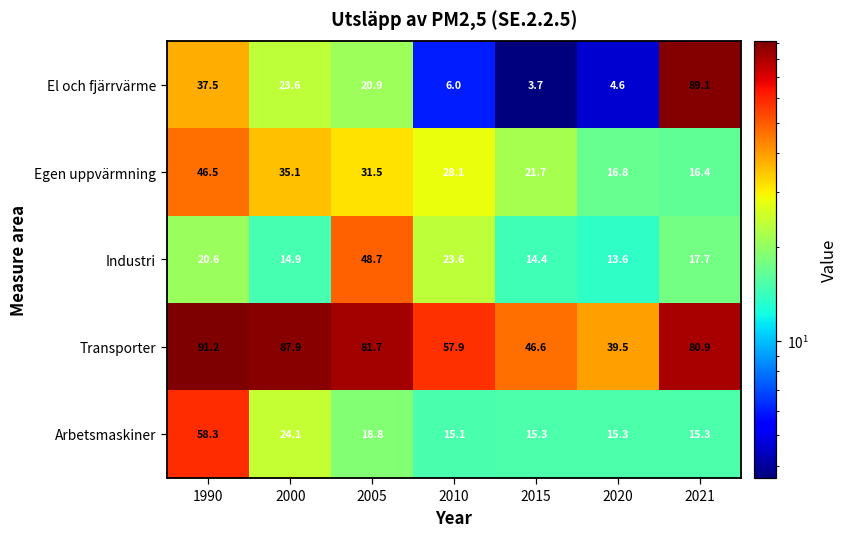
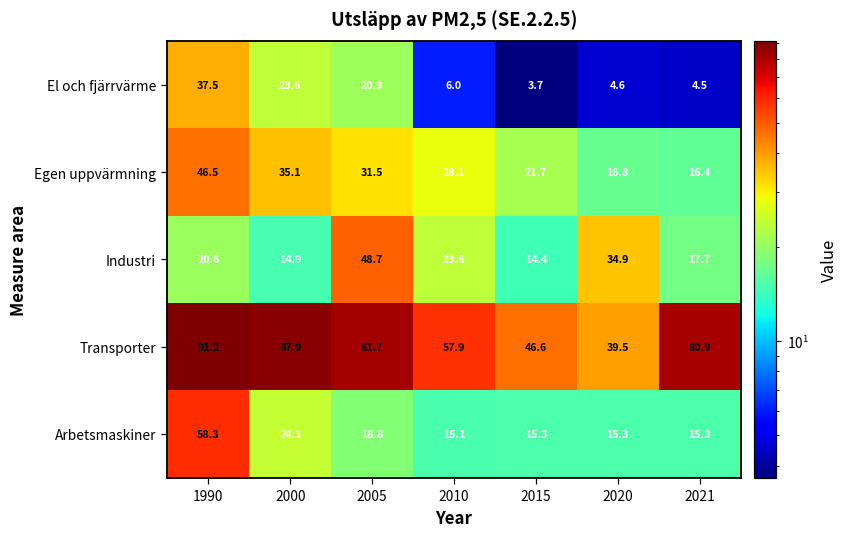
El och fjärrvärme, 2021: 89.1 -> 4.5
Industri, 2020: 13.6 -> 34.9
